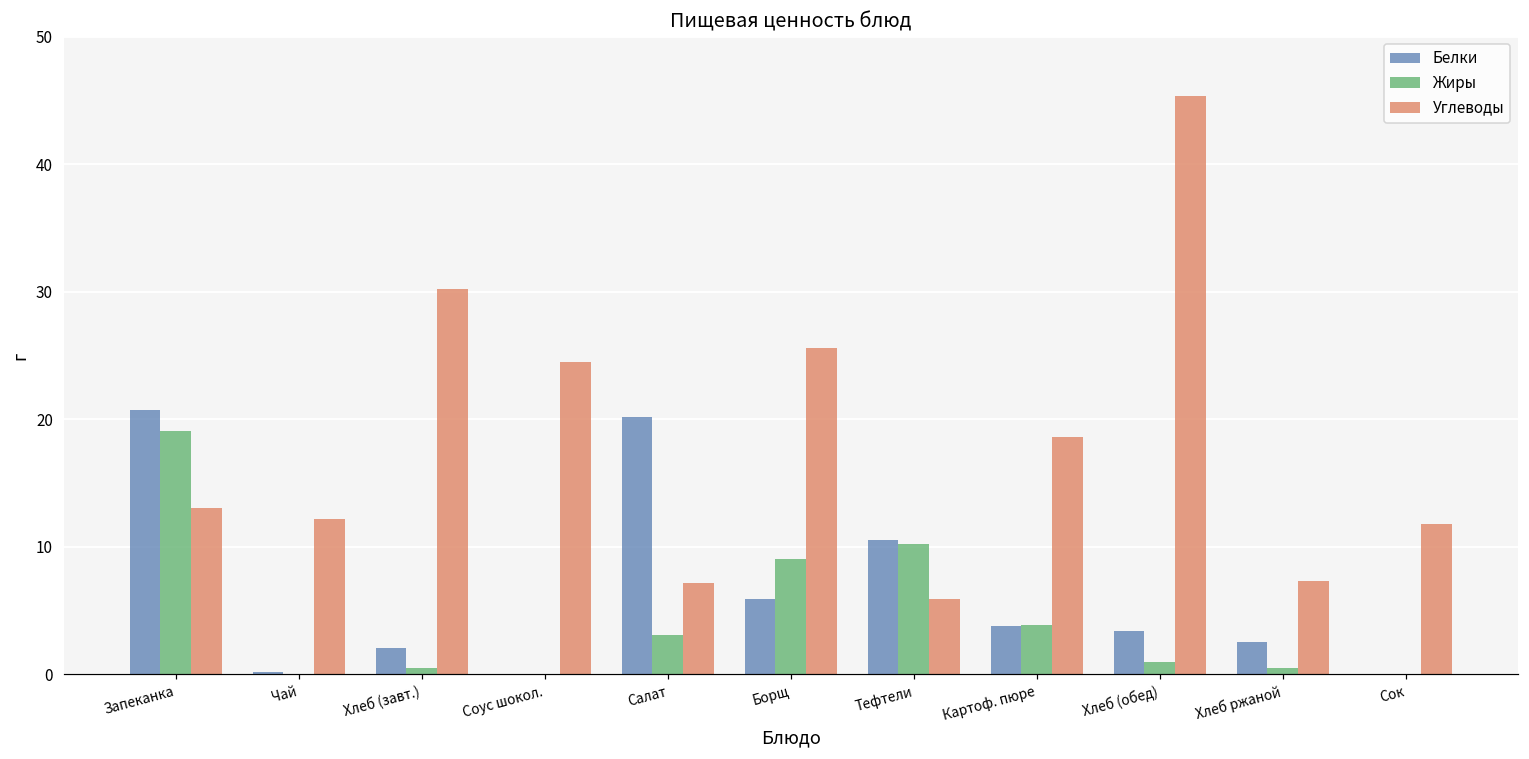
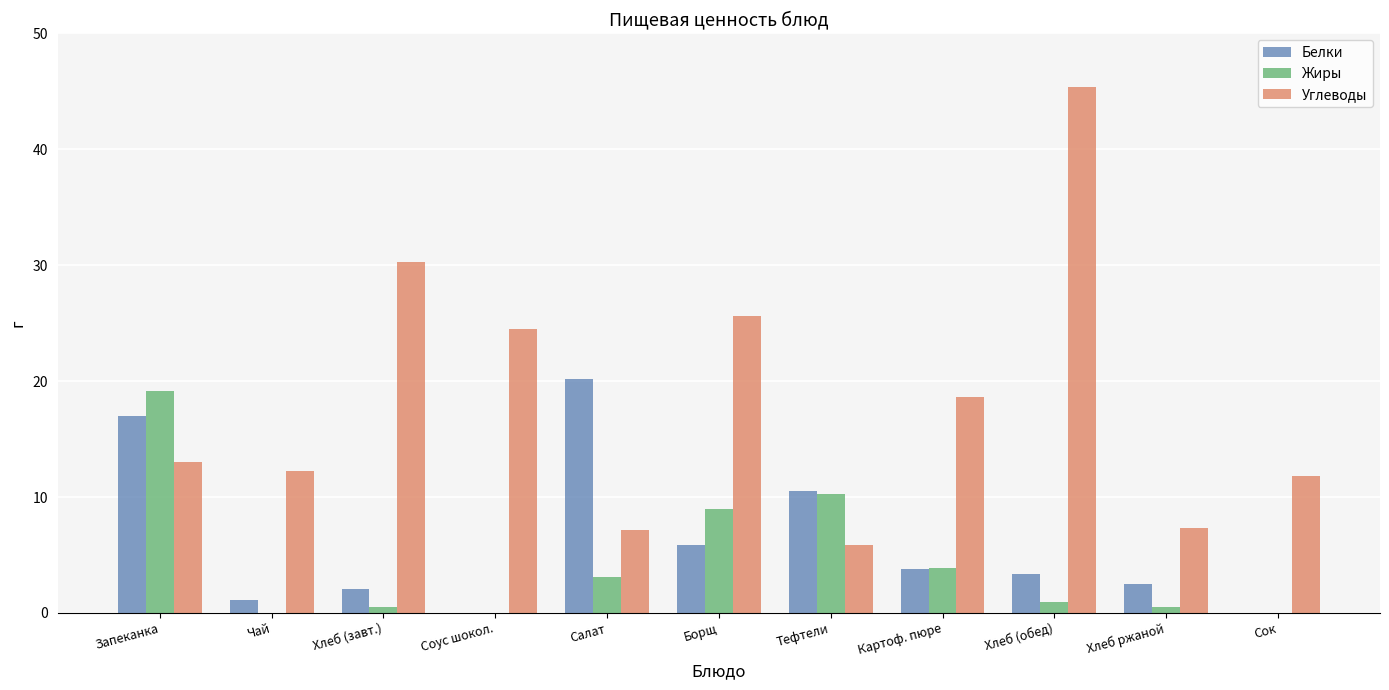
Белки, Запеканка: 20.7 -> 17.0
Белки, Чай: 0.2 -> 1.1
